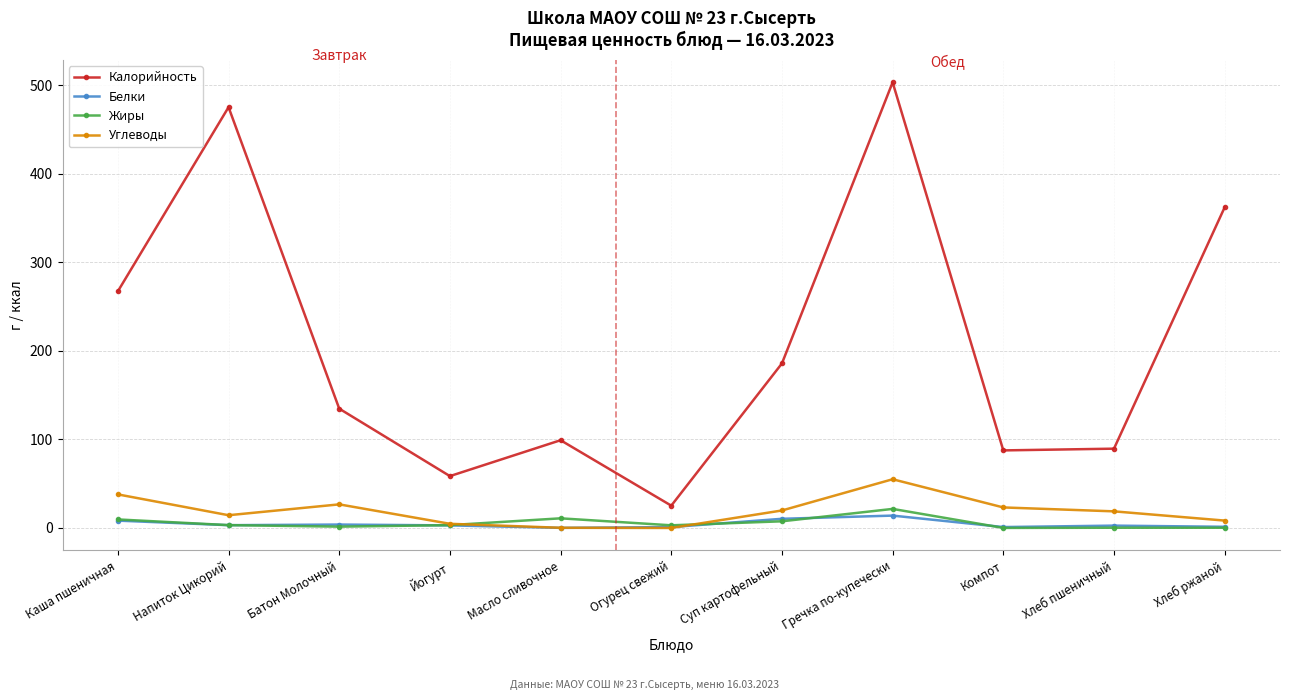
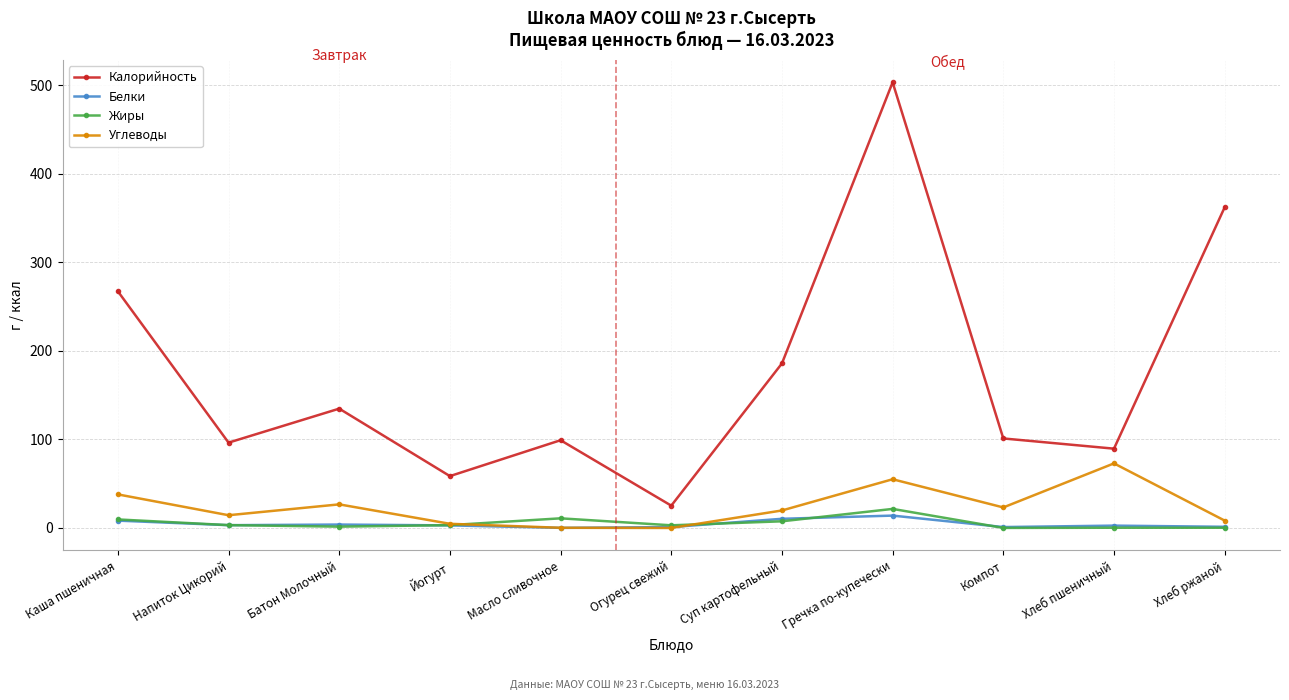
Калорийность, Напиток Цикорий: 480 -> 100
Калорийность, Компот: 90 -> 100
Углеводы, Хлеб пшеничный: 20 -> 70
